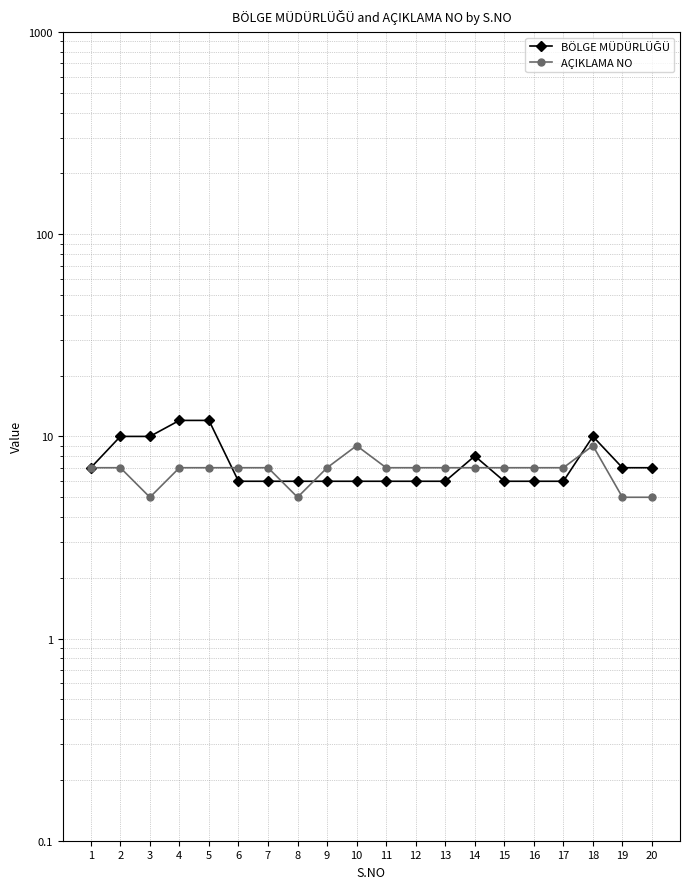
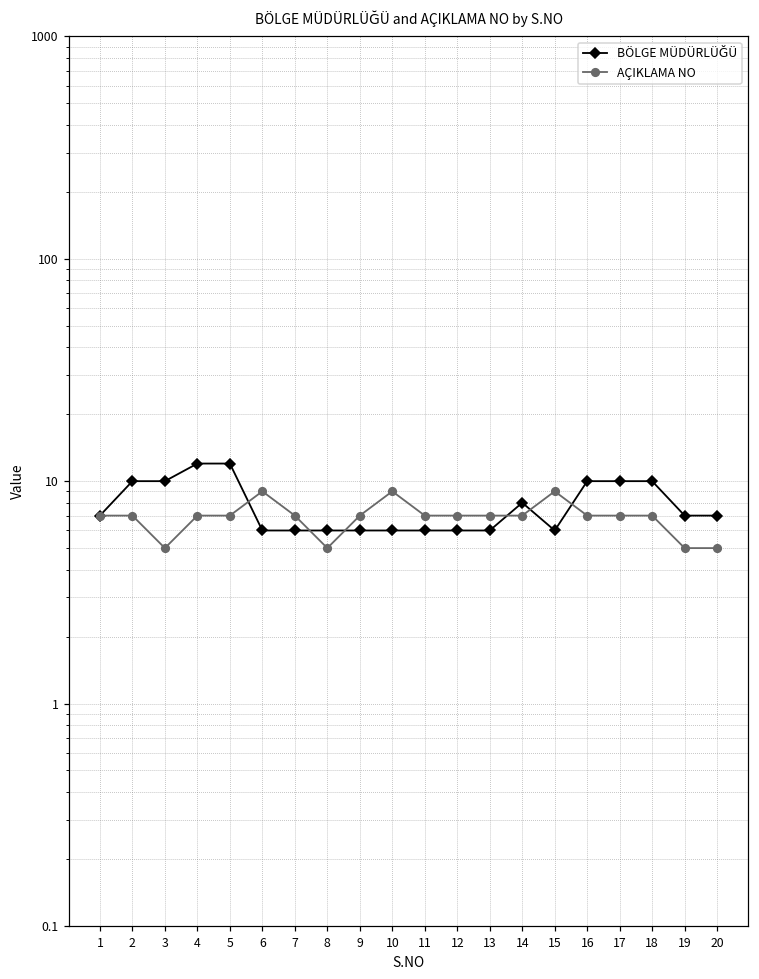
AÇIKLAMA NO, 6: 7 -> 9
AÇIKLAMA NO, 15: 7 -> 9
BÖLGE MÜDÜRLÜĞÜ, 16: 6 -> 10
BÖLGE MÜDÜRLÜĞÜ, 17: 6 -> 10
AÇIKLAMA NO, 18: 9 -> 7
